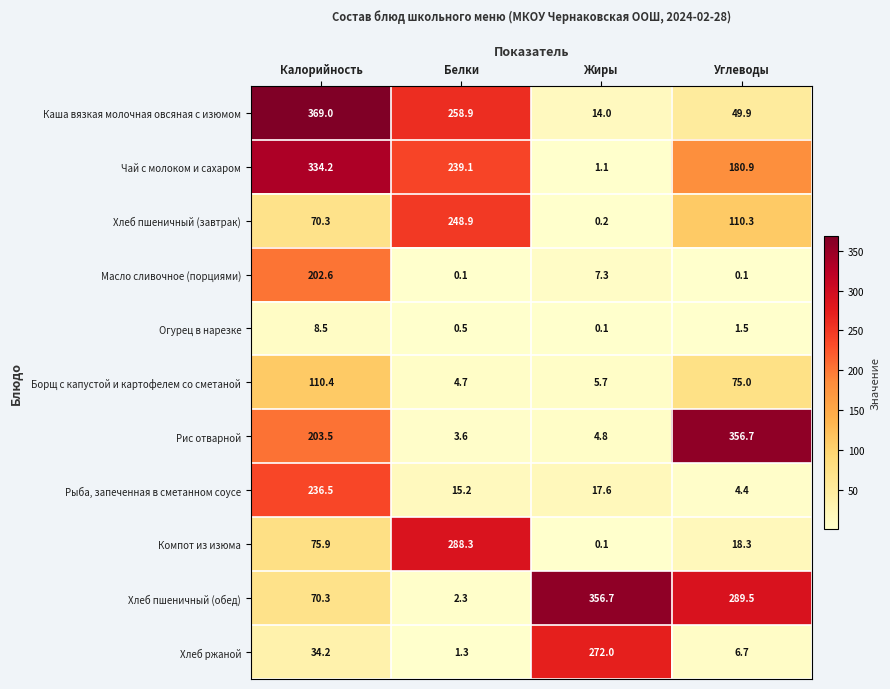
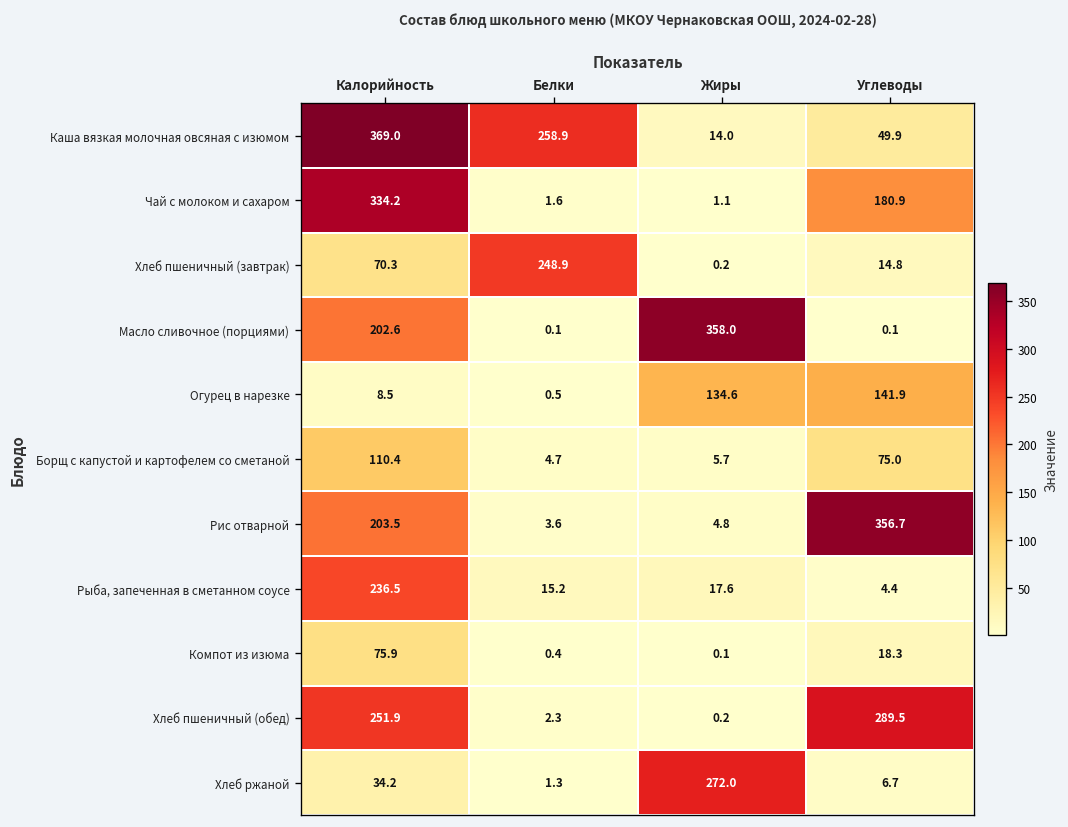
Чай с молоком и сахаром, Белки: 239.1 -> 1.6
Хлеб пшеничный (завтрак), Углеводы: 110.3 -> 14.8
Масло сливочное (порциями), Жиры: 7.3 -> 358.0
Огурец в нарезке, Жиры: 0.1 -> 134.6
Огурец в нарезке, Углеводы: 1.5 -> 141.9
Компот из изюма, Белки: 288.3 -> 0.4
Хлеб пшеничный (обед), Калорийность: 70.3 -> 251.9
Хлеб пшеничный (обед), Жиры: 356.7 -> 0.2
